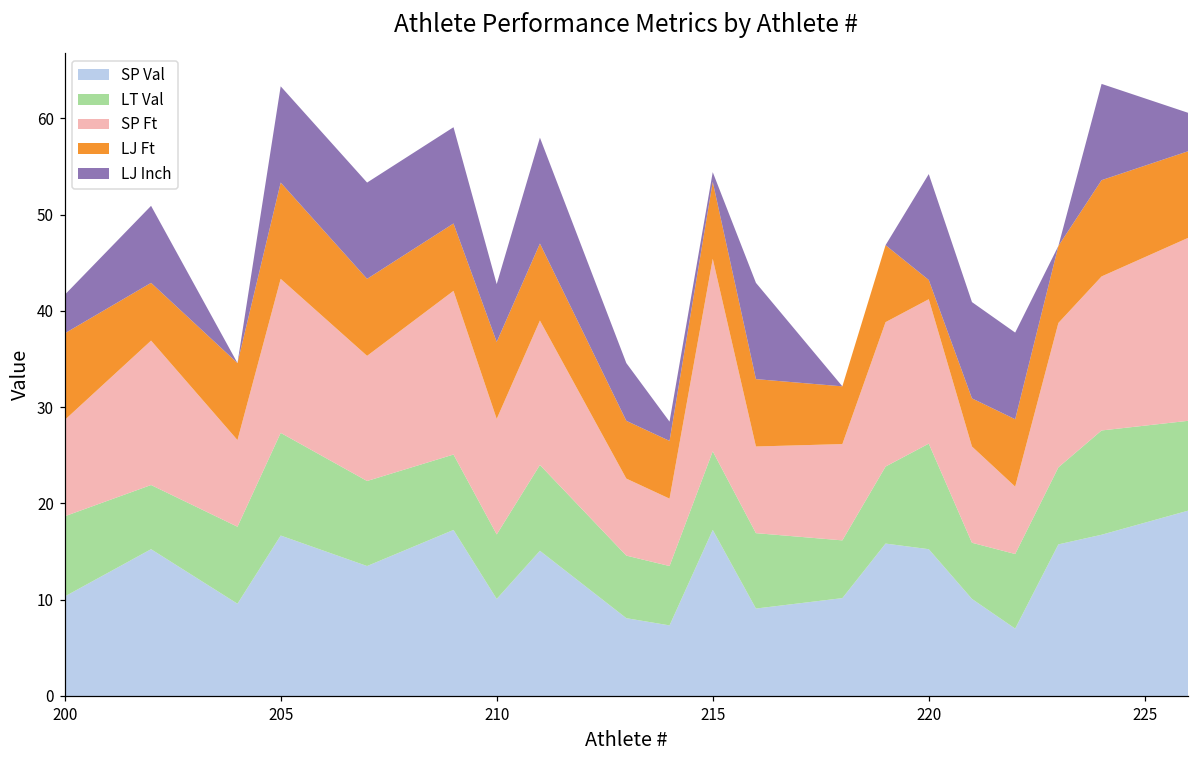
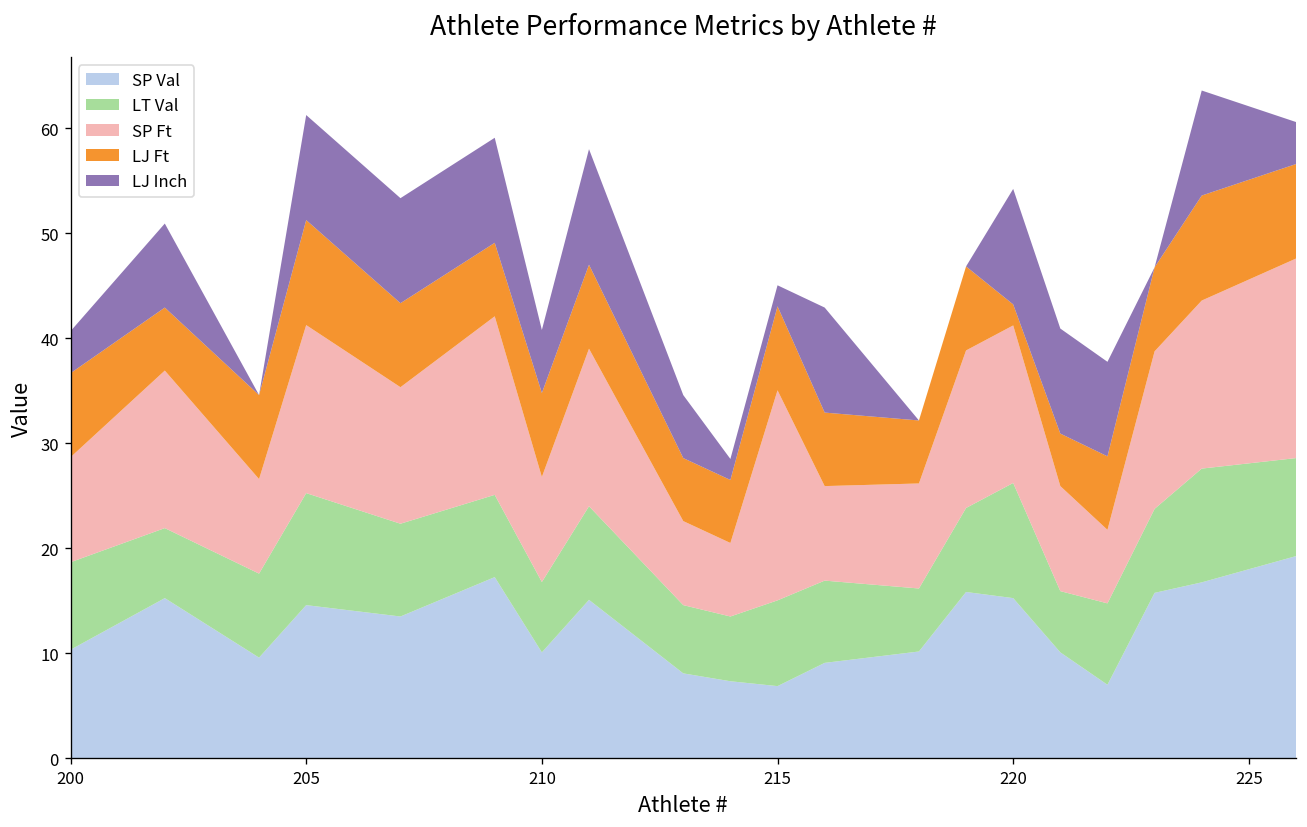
LJ Ft, 200: 9 -> 8
SP Val, 205: 17 -> 15
SP Ft, 210: 12 -> 10
SP Val, 215: 17 -> 7
LJ Inch, 215: 1 -> 2
